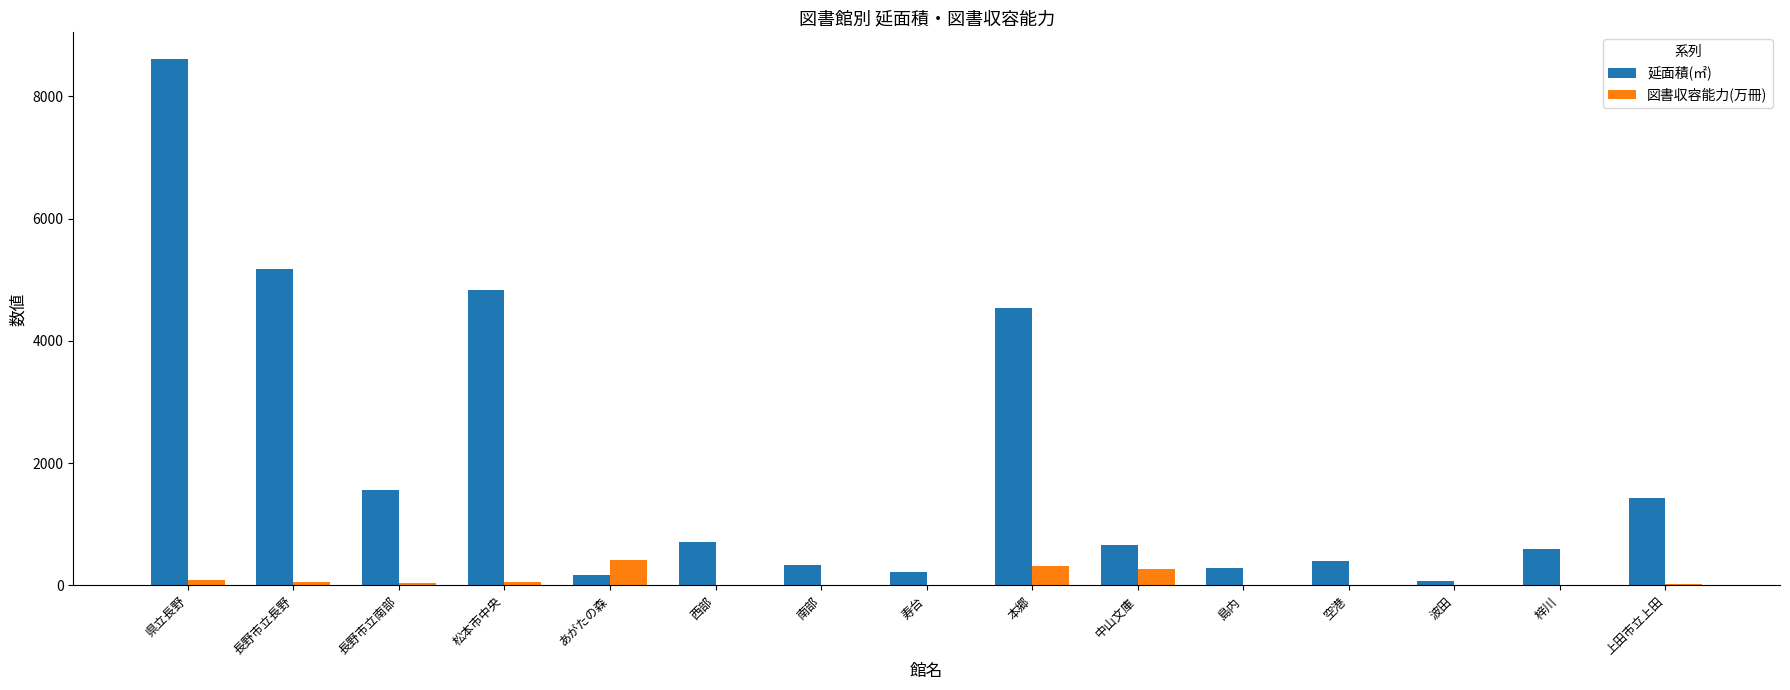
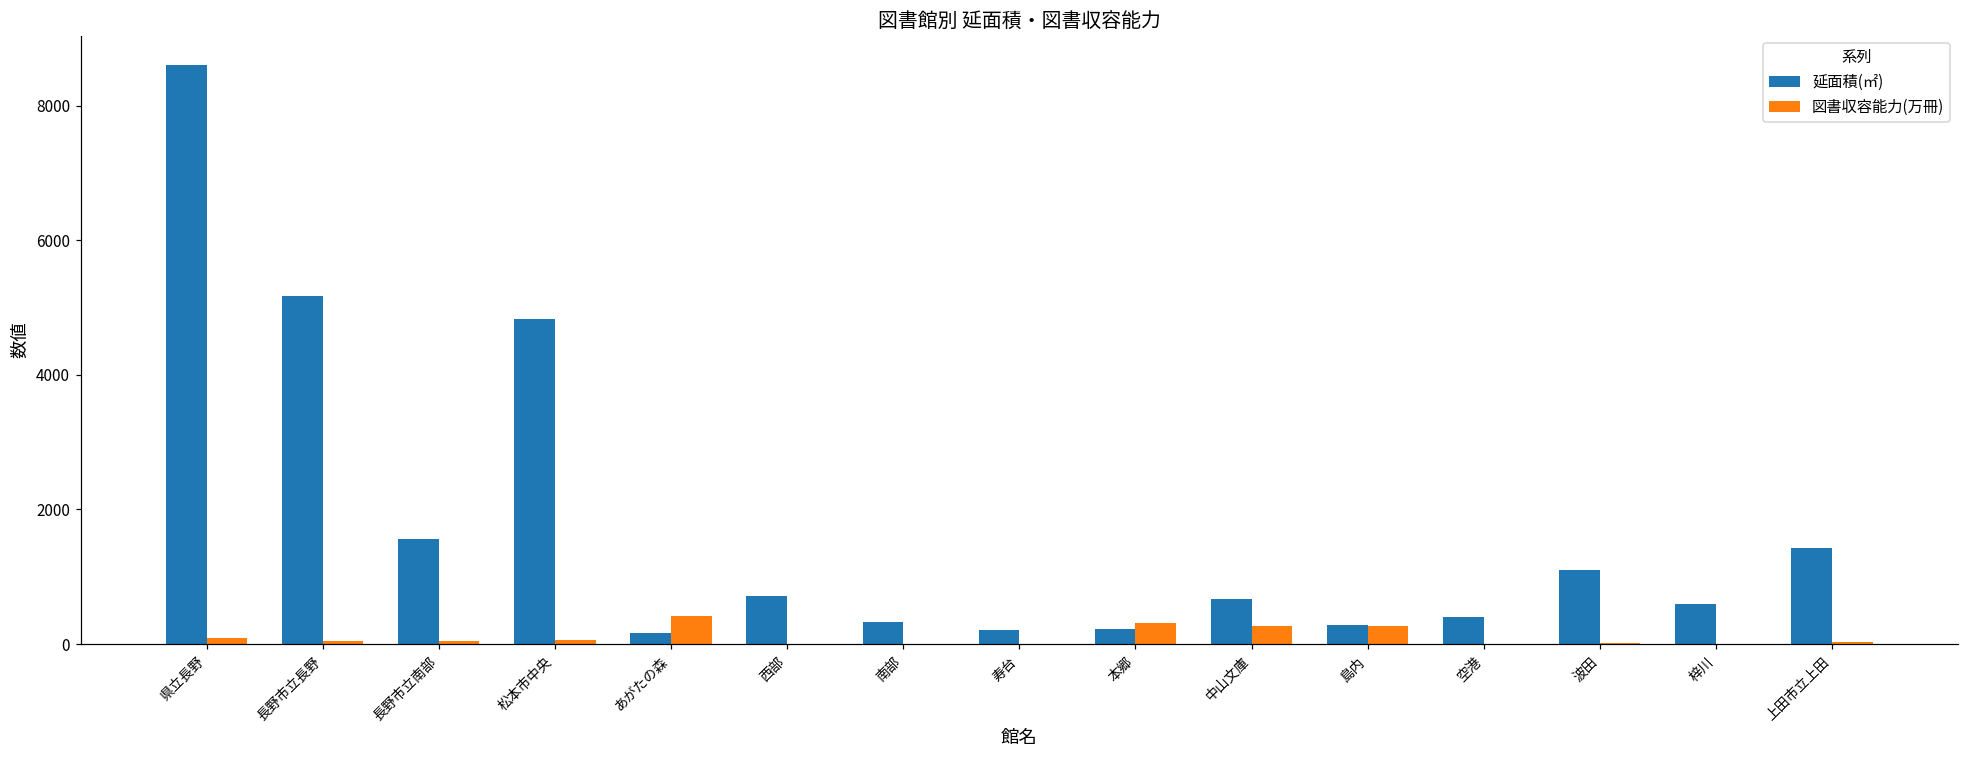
延面積(㎡), 本郷: 4500 -> 200
図書収容能力(万冊), 島内: 0 -> 300
延面積(㎡), 波田: 100 -> 1100
